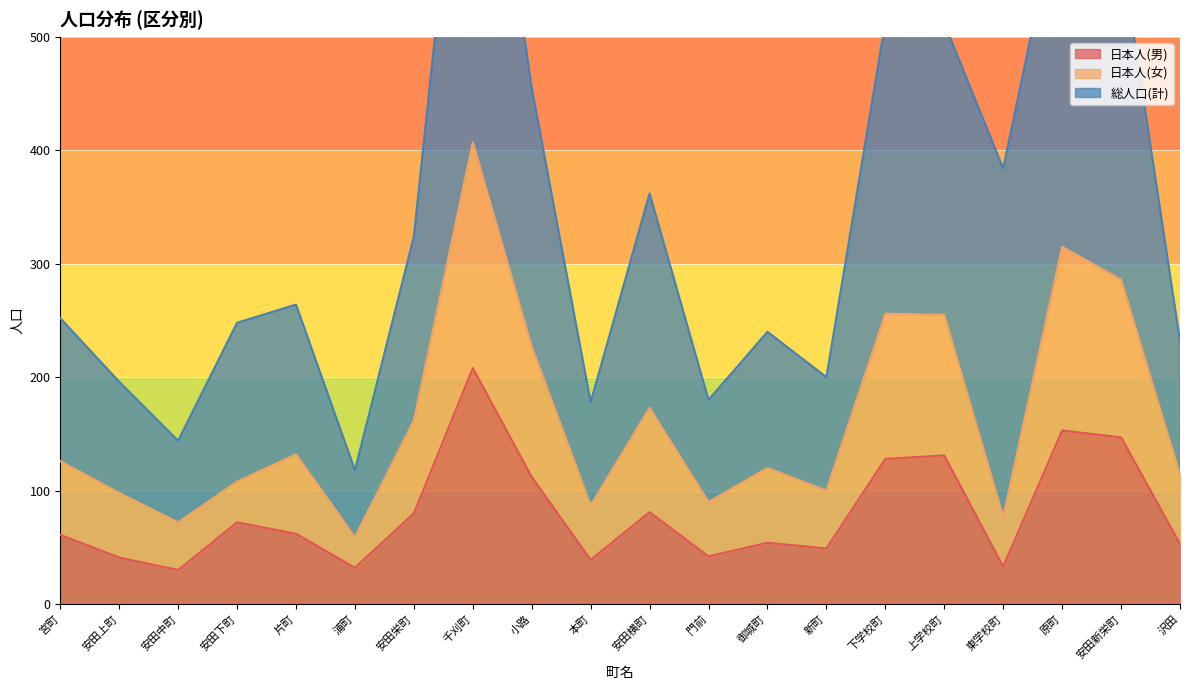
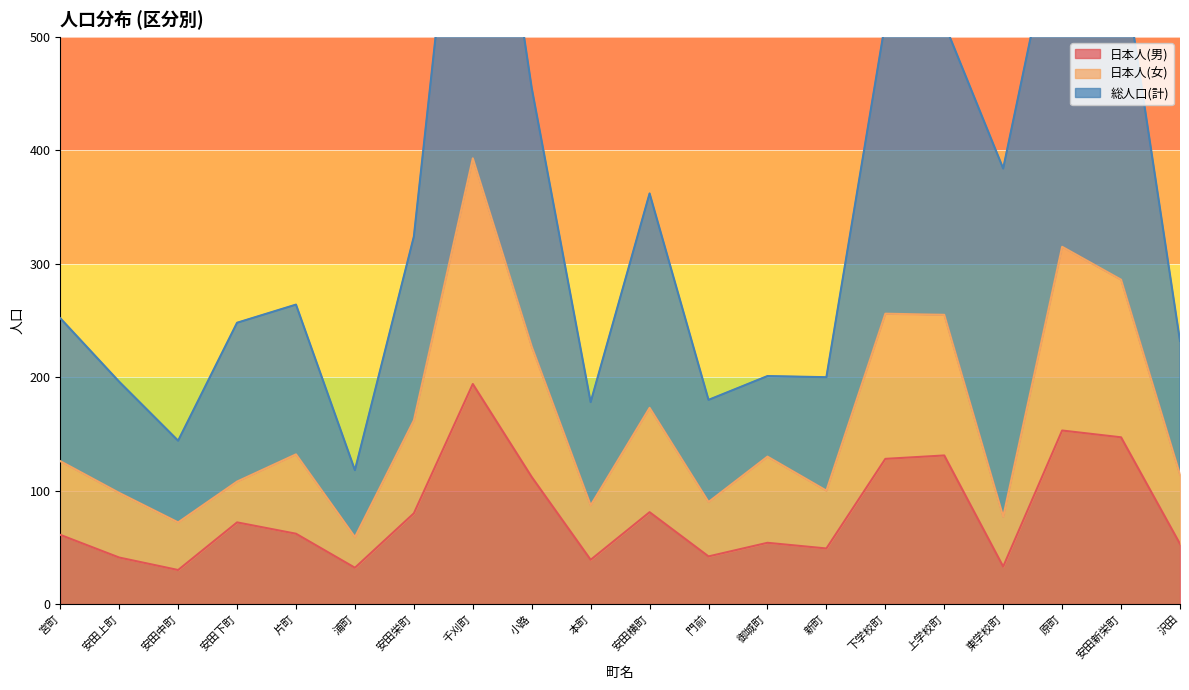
日本人(男), 千刈町: 208 -> 194
日本人(女), 御城町: 66 -> 76
総人口(計), 御城町: 120 -> 71
